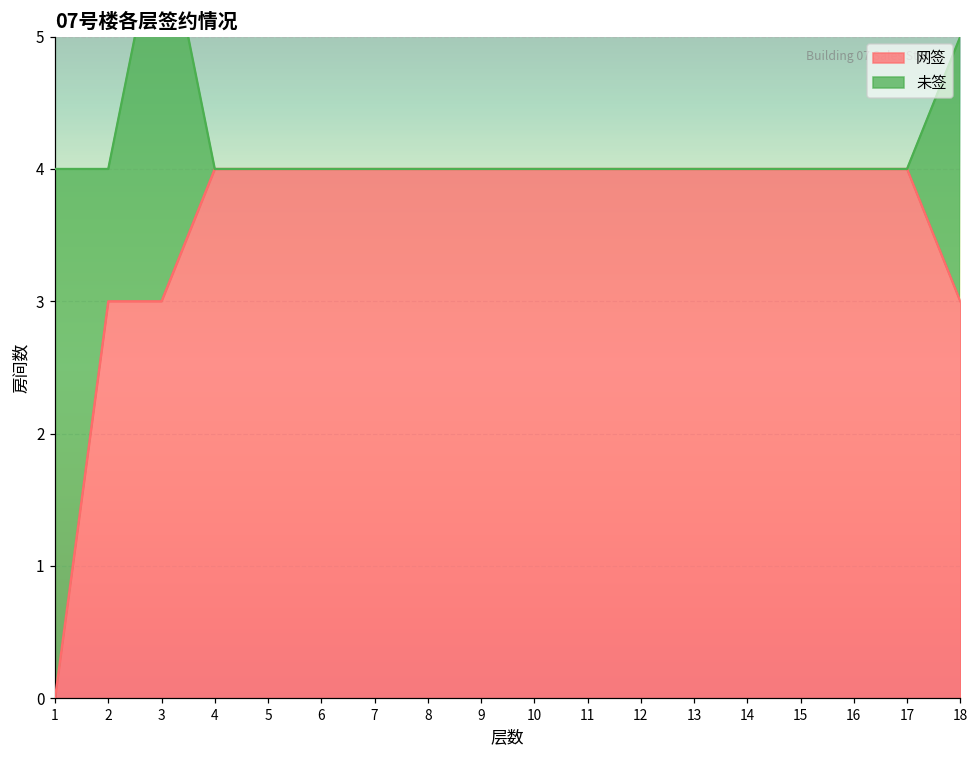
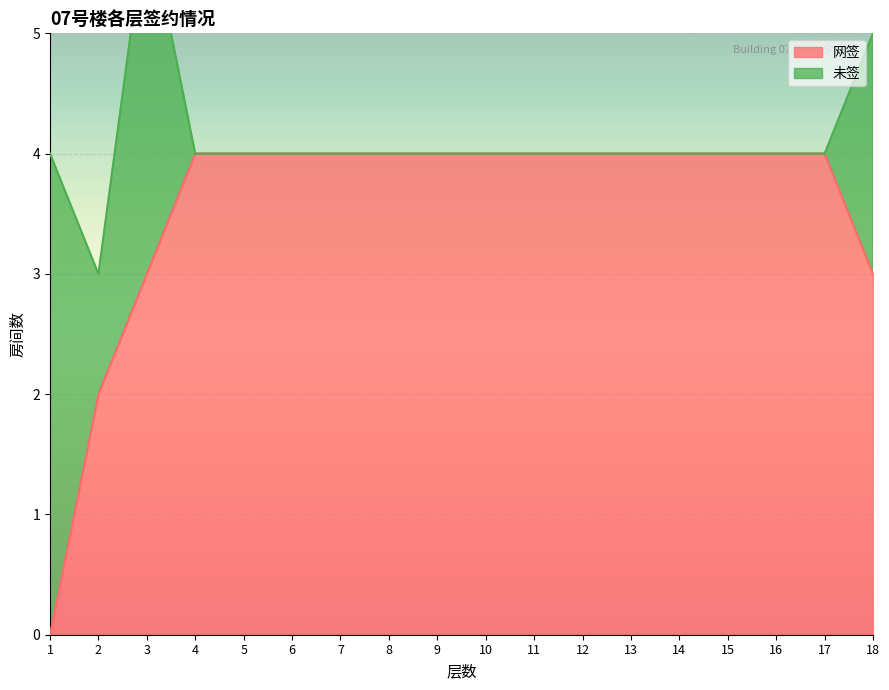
网签, 2: 3 -> 2
